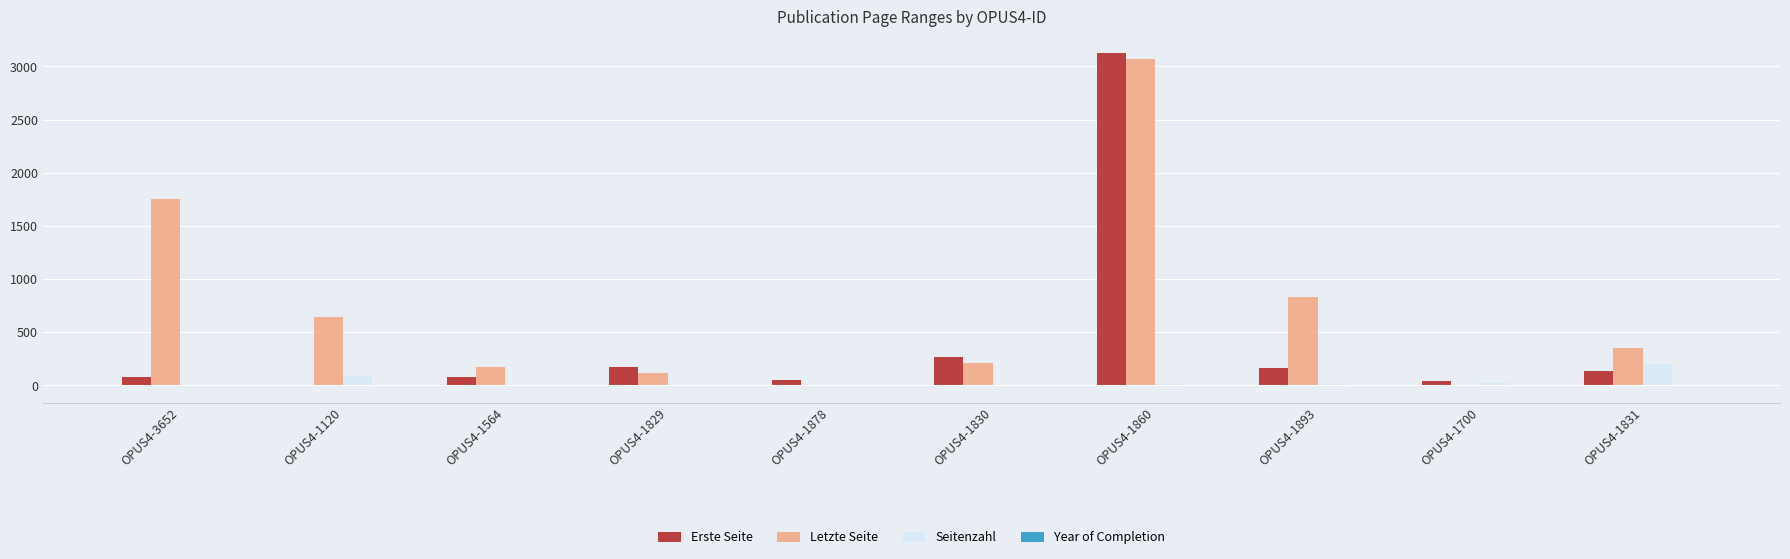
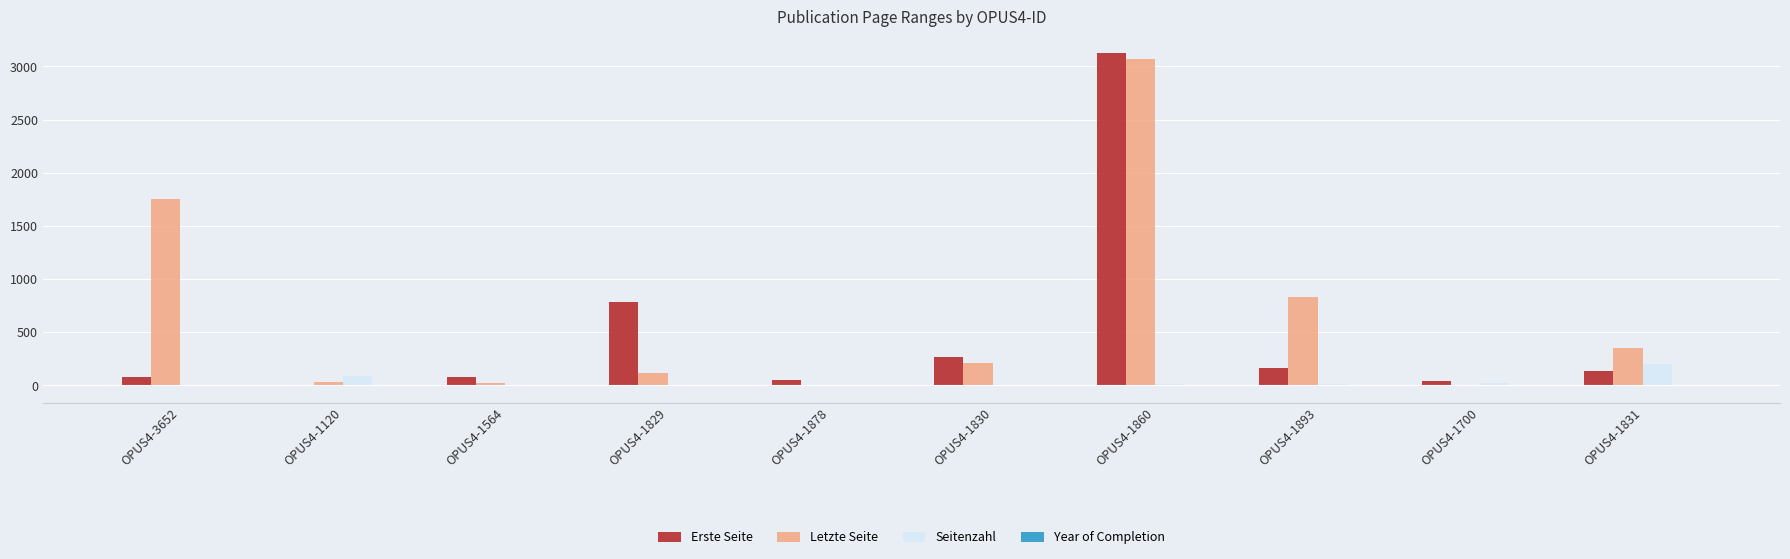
Letzte Seite, OPUS4-1120: 650 -> 30
Letzte Seite, OPUS4-1564: 180 -> 30
Erste Seite, OPUS4-1829: 170 -> 780
